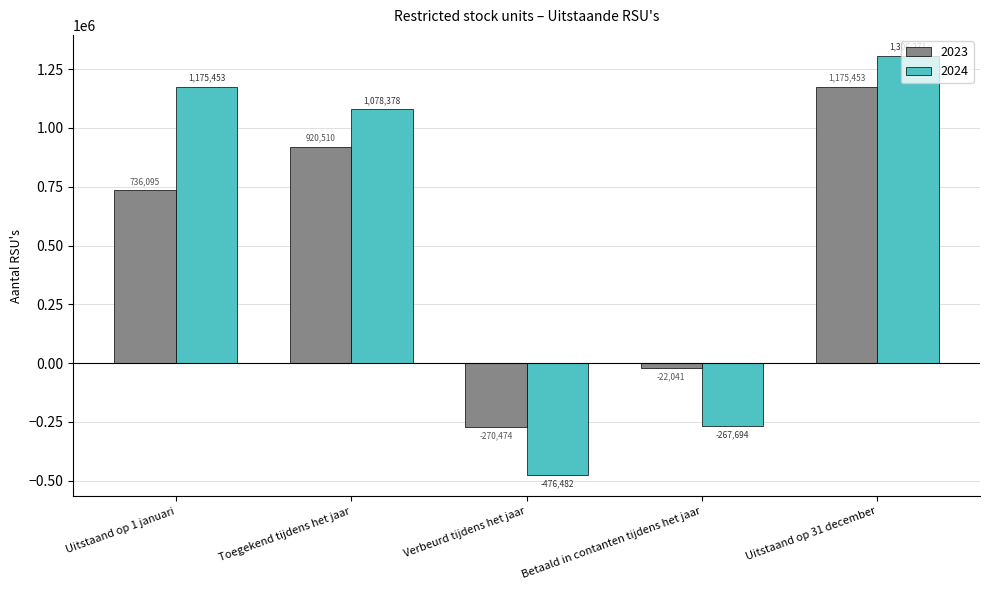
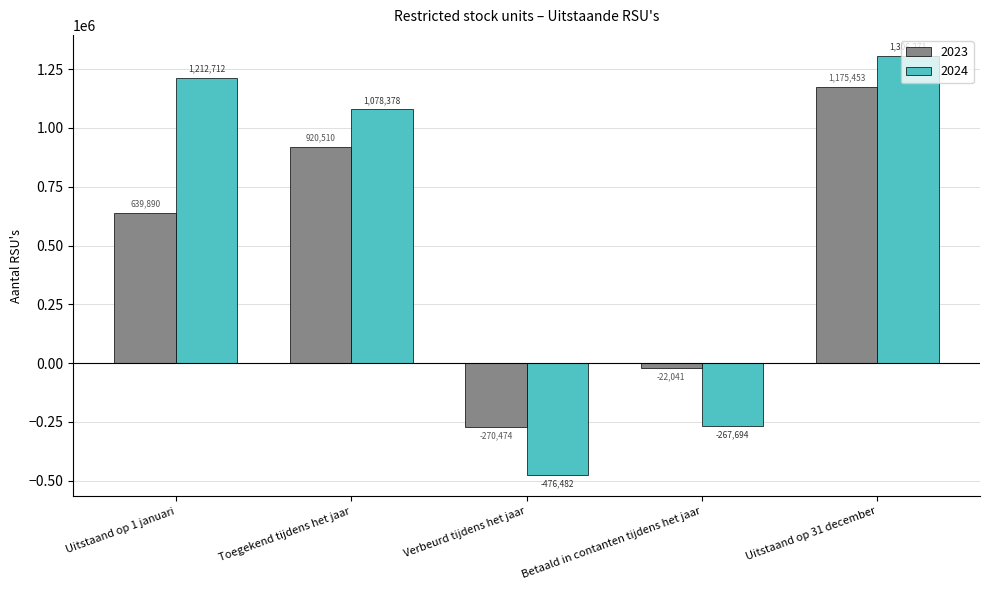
2023, Uitstaand op 1 januari: 736,095 -> 639,890
2024, Uitstaand op 1 januari: 1,175,453 -> 1,212,712
